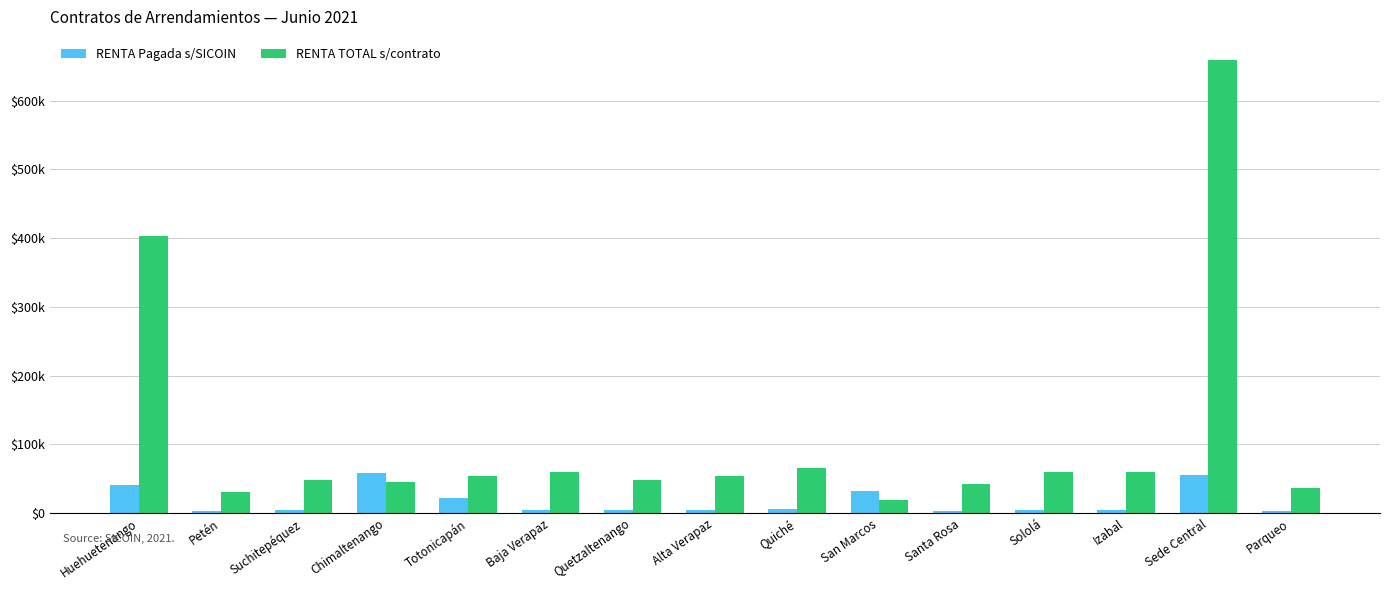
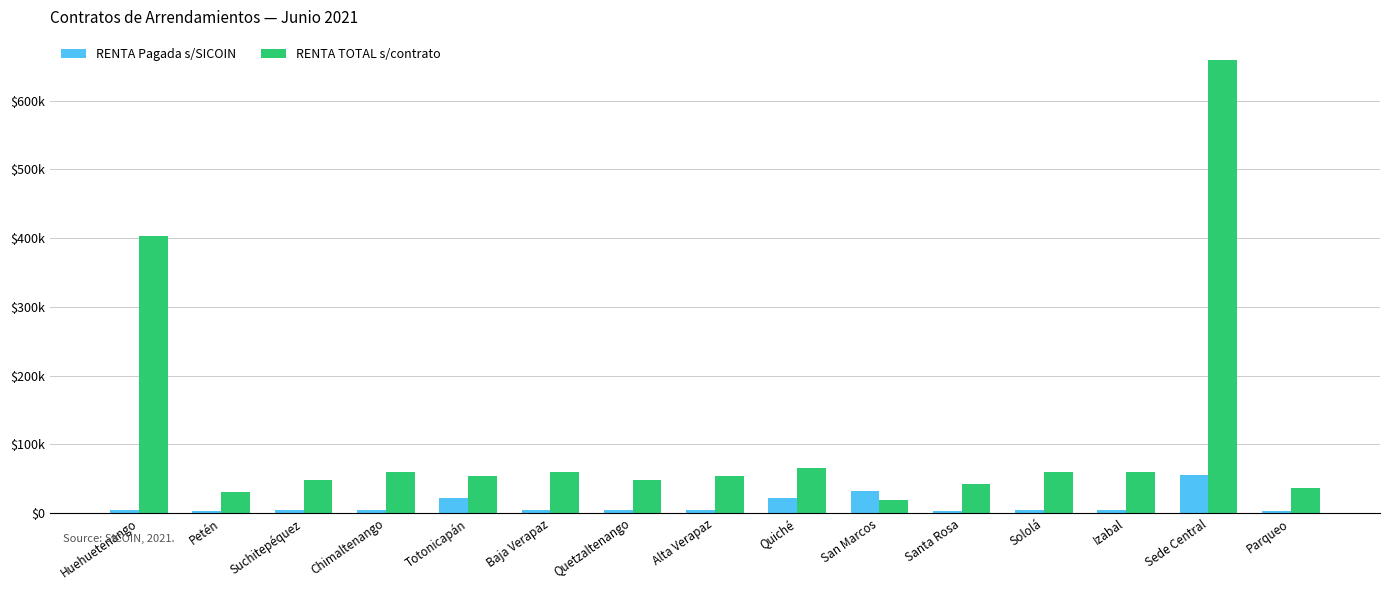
RENTA Pagada s/SICOIN, Huehuetenango: $40000 -> $0
RENTA Pagada s/SICOIN, Chimaltenango: $60000 -> $10000
RENTA TOTAL s/contrato, Chimaltenango: $40000 -> $60000
RENTA Pagada s/SICOIN, Quiché: $10000 -> $20000
